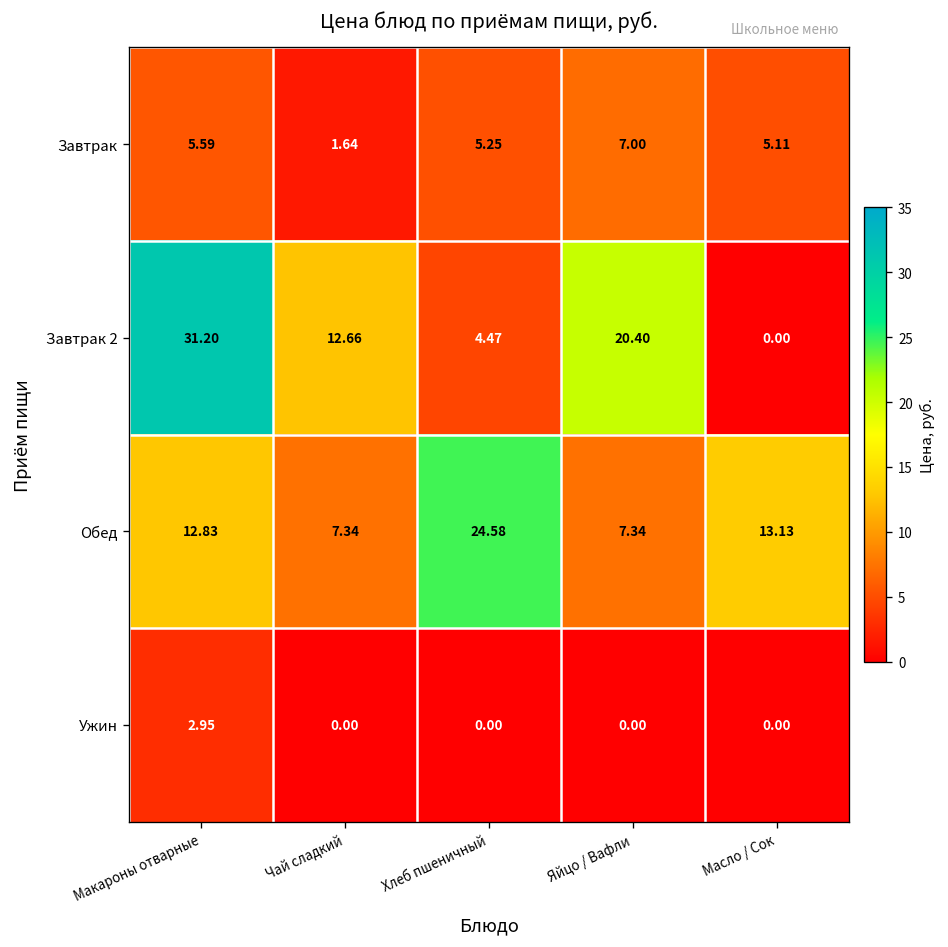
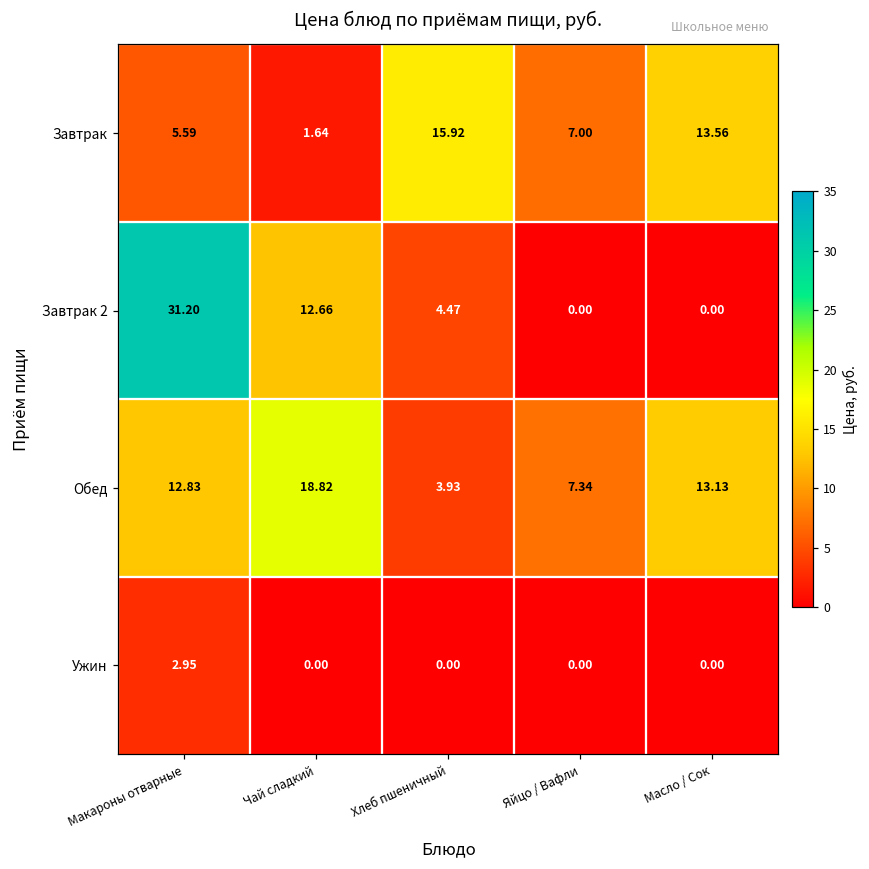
Завтрак, Хлеб пшеничный: 5.25 -> 15.92
Завтрак, Масло / Сок: 5.11 -> 13.56
Завтрак 2, Яйцо / Вафли: 20.40 -> 0.00
Обед, Чай сладкий: 7.34 -> 18.82
Обед, Хлеб пшеничный: 24.58 -> 3.93
